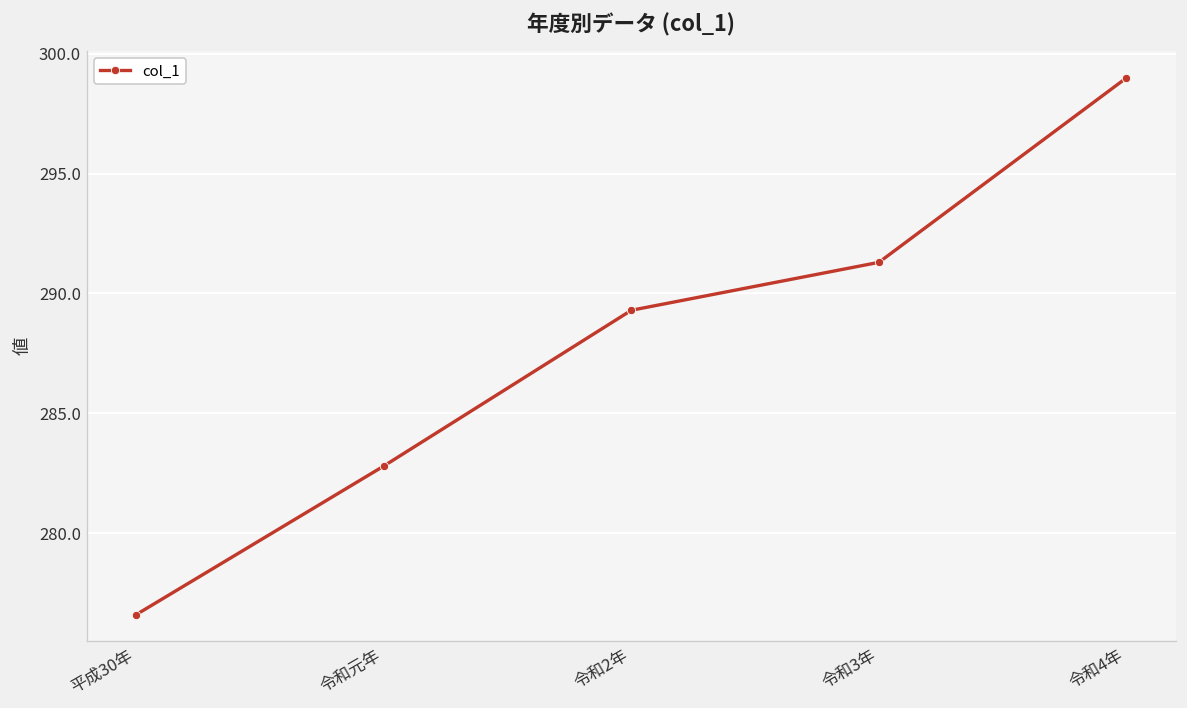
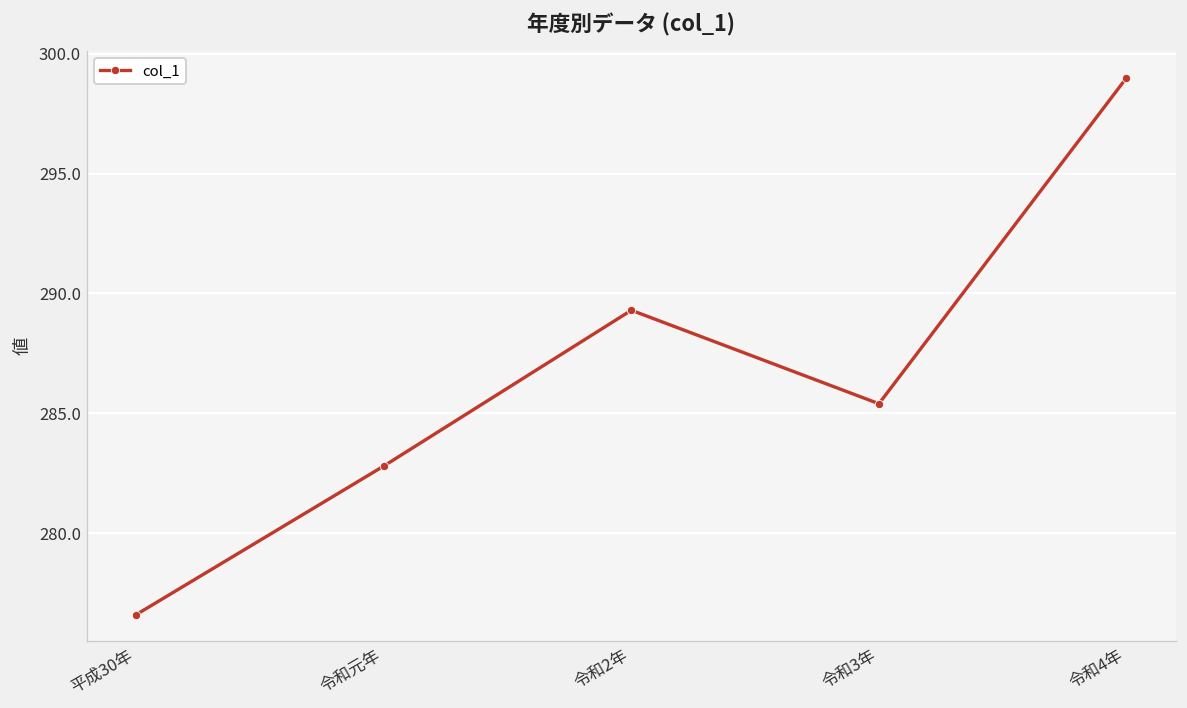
令和3年: 291.3 -> 285.4
